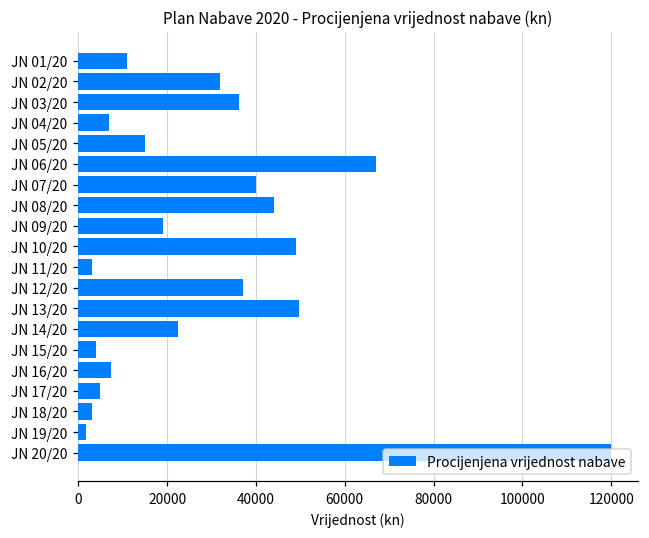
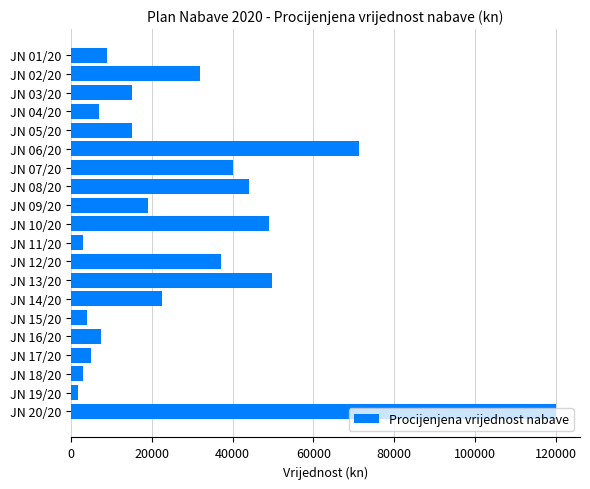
JN 01/20: 11000 -> 9000
JN 03/20: 36000 -> 15000
JN 06/20: 67000 -> 71000
